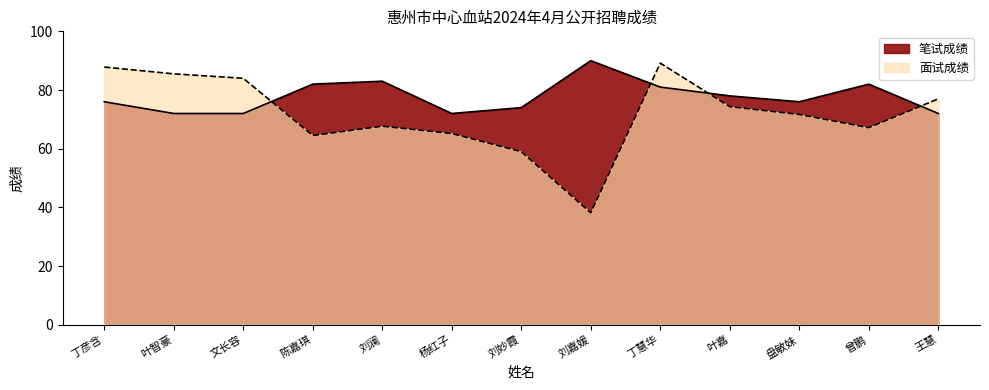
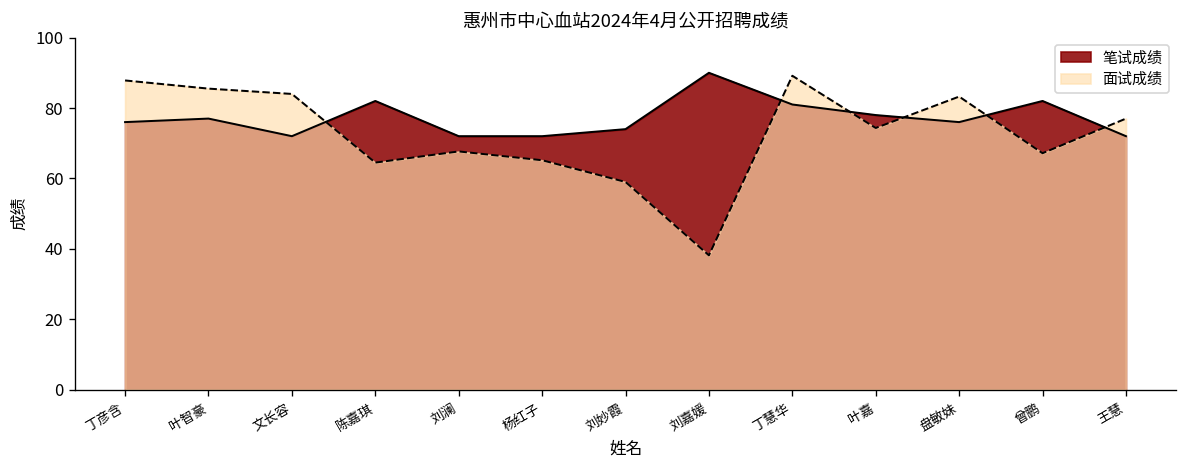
笔试成绩, 叶智豪: 72 -> 77
笔试成绩, 刘澜: 83 -> 72
面试成绩, 盘敏妹: 72 -> 83
